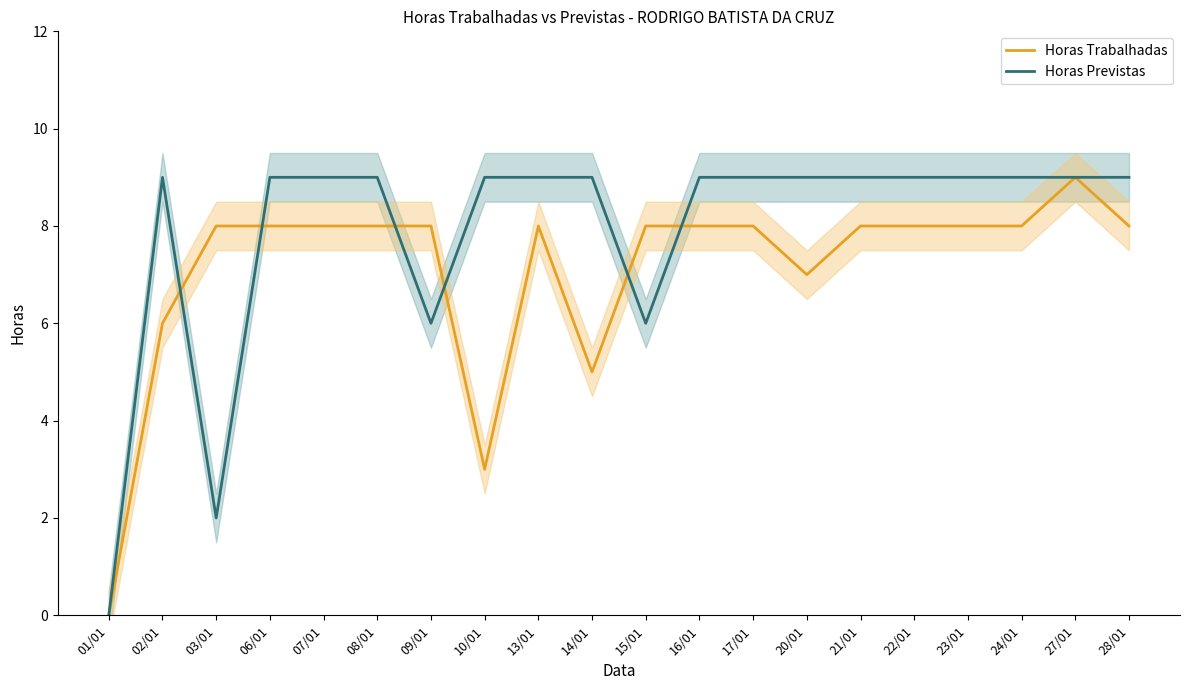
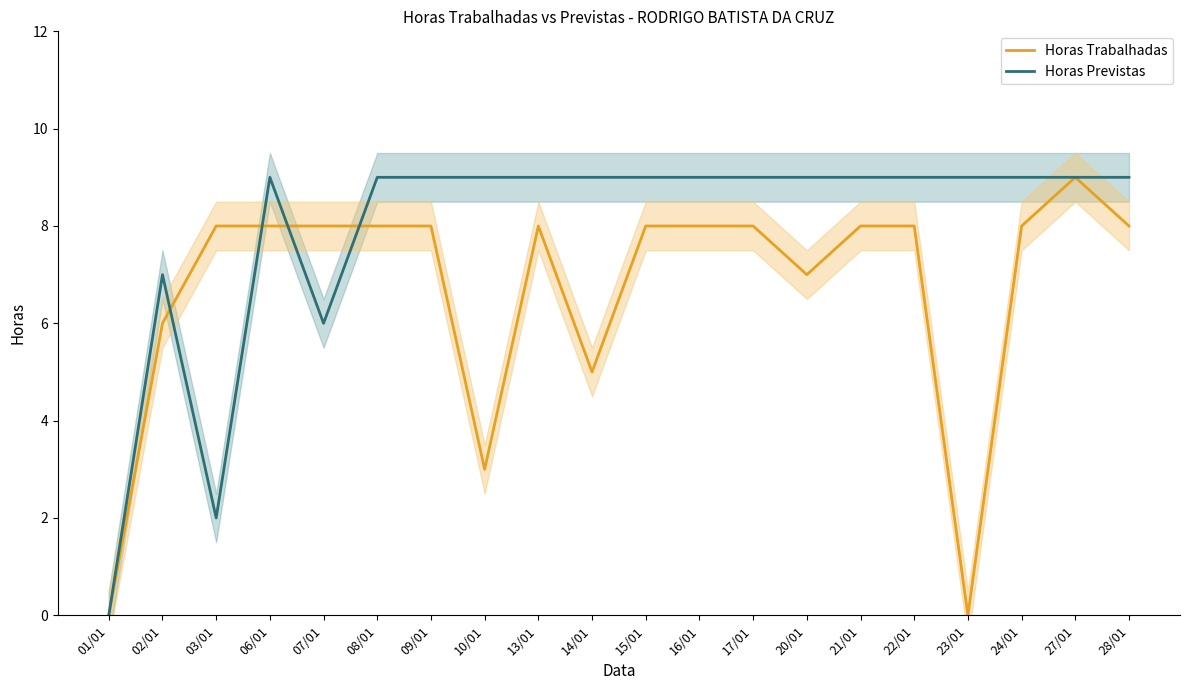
Horas Previstas, 02/01: 9 -> 7
Horas Previstas, 07/01: 9 -> 6
Horas Previstas, 09/01: 6 -> 9
Horas Previstas, 15/01: 6 -> 9
Horas Trabalhadas, 23/01: 8 -> 0
